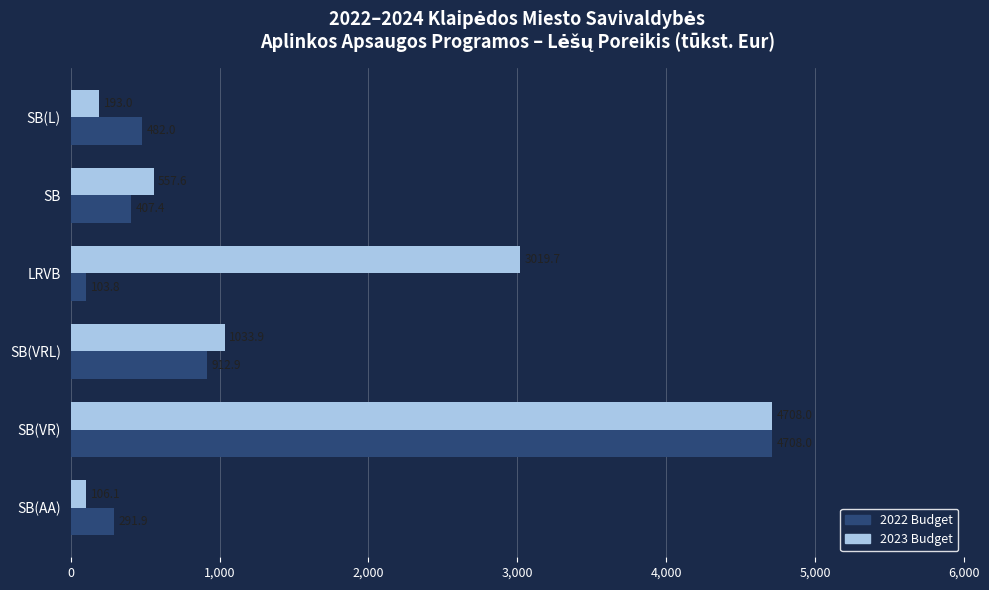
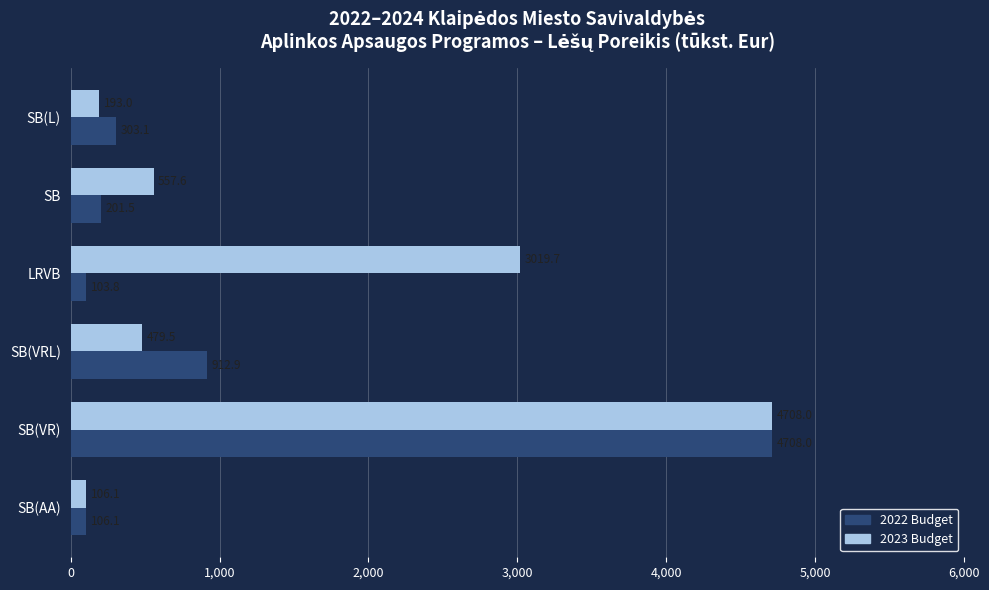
2022 Budget, SB(L): 480 -> 300
2022 Budget, SB: 410 -> 200
2023 Budget, SB(VRL): 1,030 -> 480
2022 Budget, SB(AA): 290 -> 110
